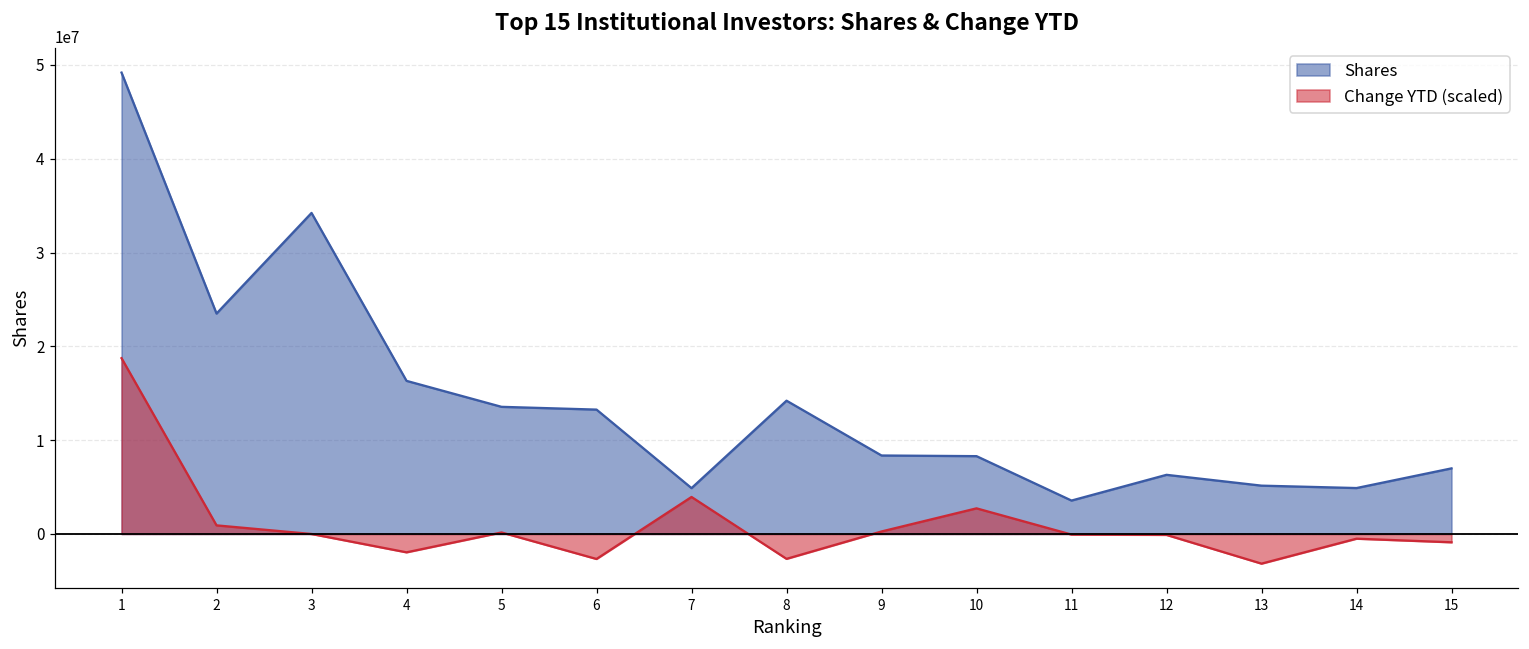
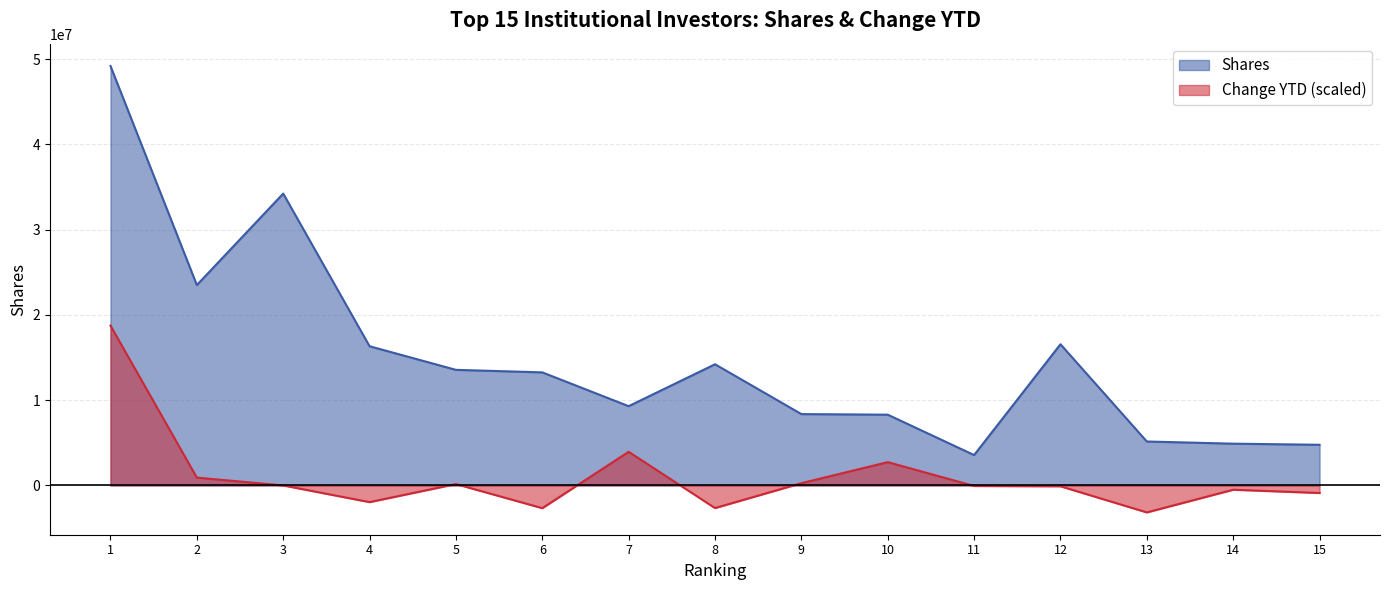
Shares, 7: 5000000 -> 9000000
Shares, 12: 6000000 -> 17000000
Shares, 15: 7000000 -> 5000000
